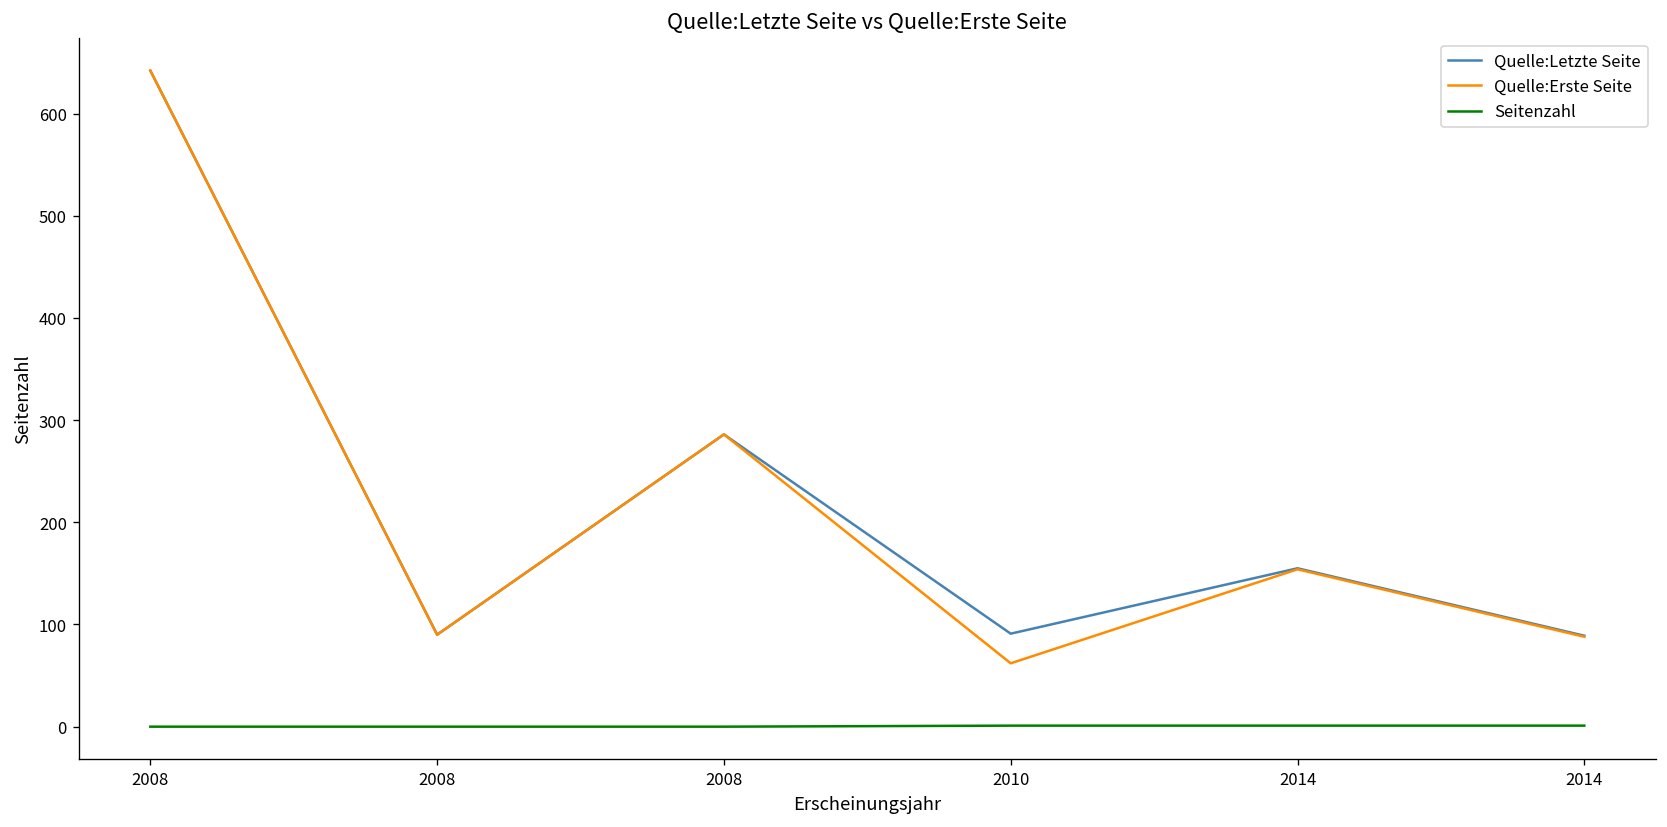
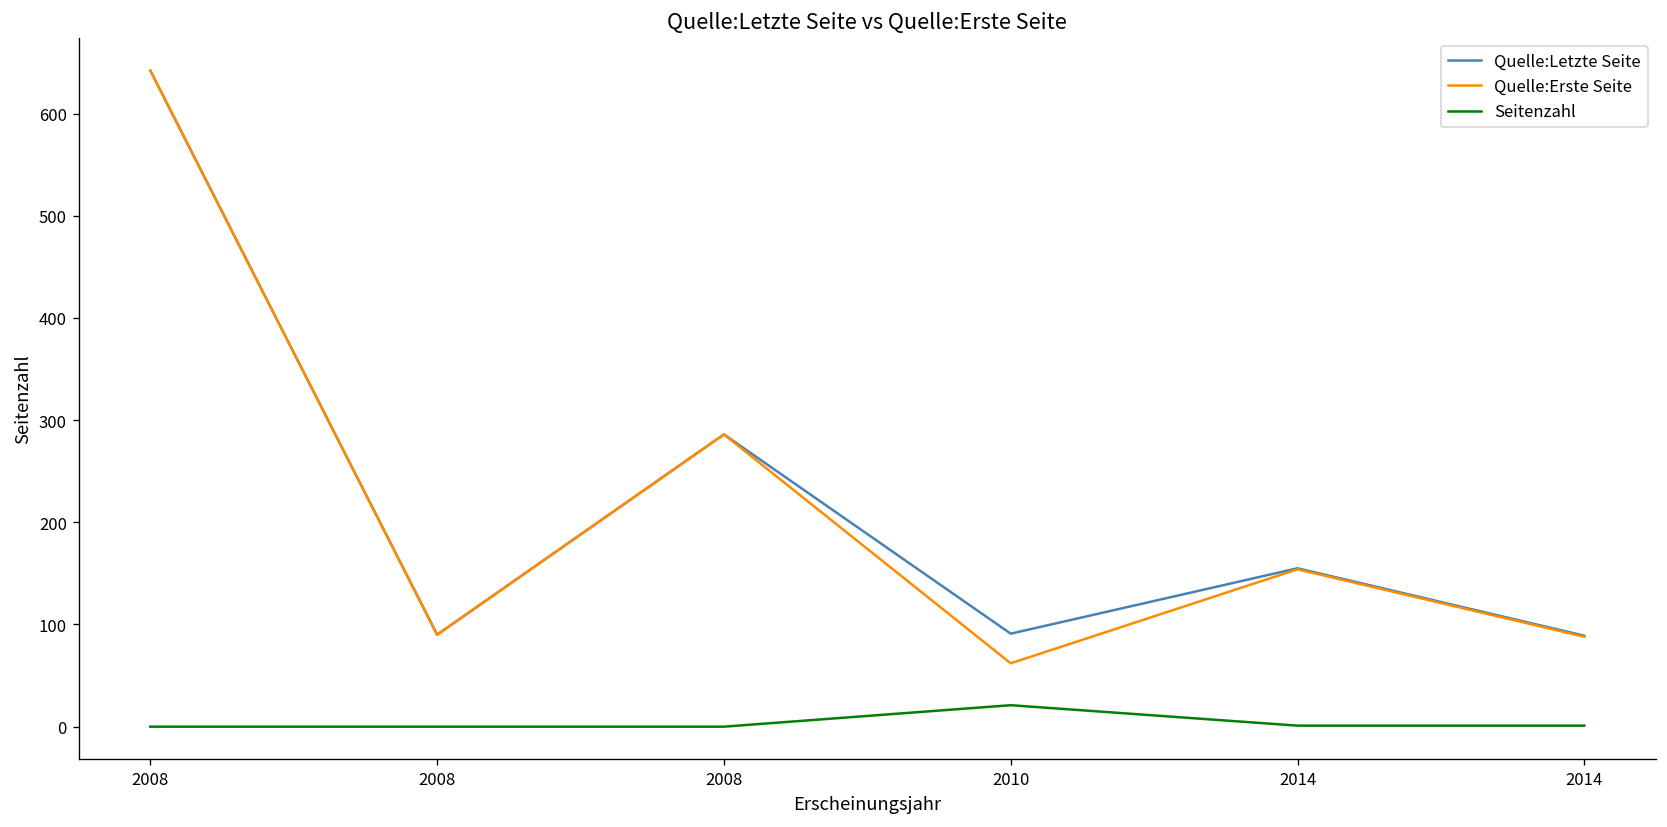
Seitenzahl, 2010: 0 -> 20
